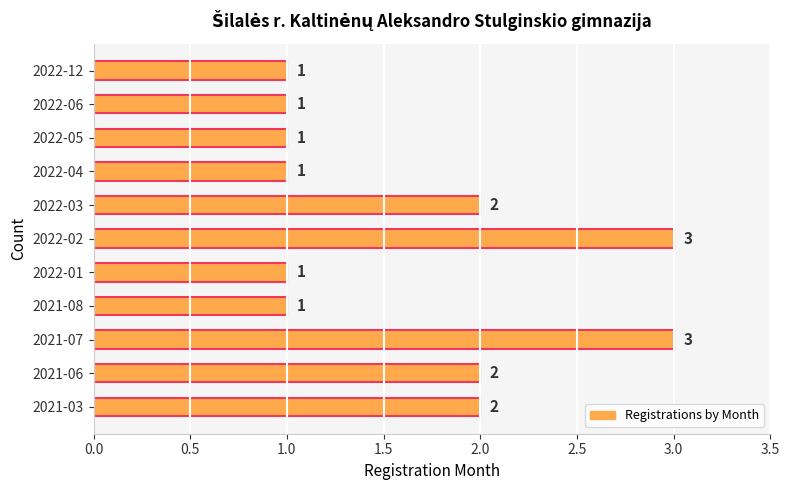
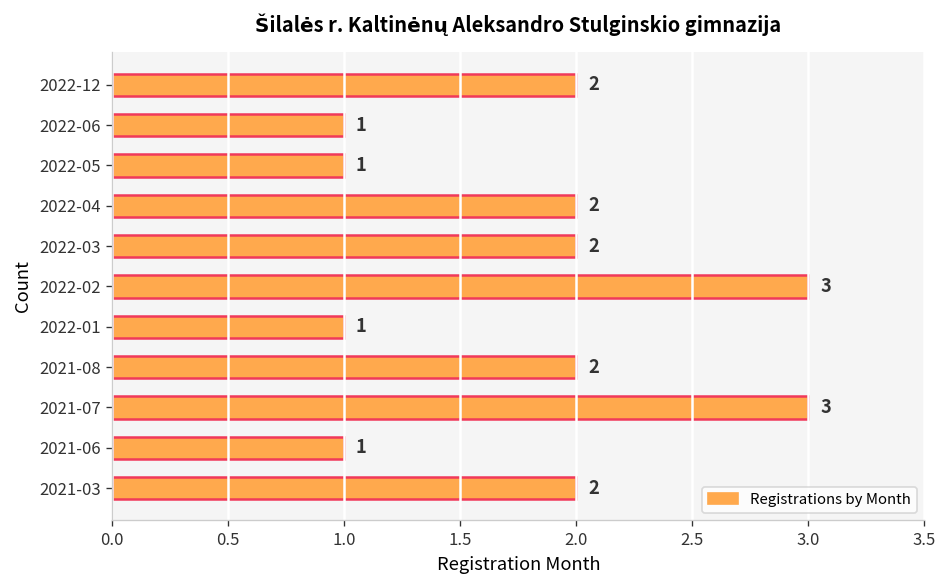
2022-12: 1 -> 2
2022-04: 1 -> 2
2021-08: 1 -> 2
2021-06: 2 -> 1
